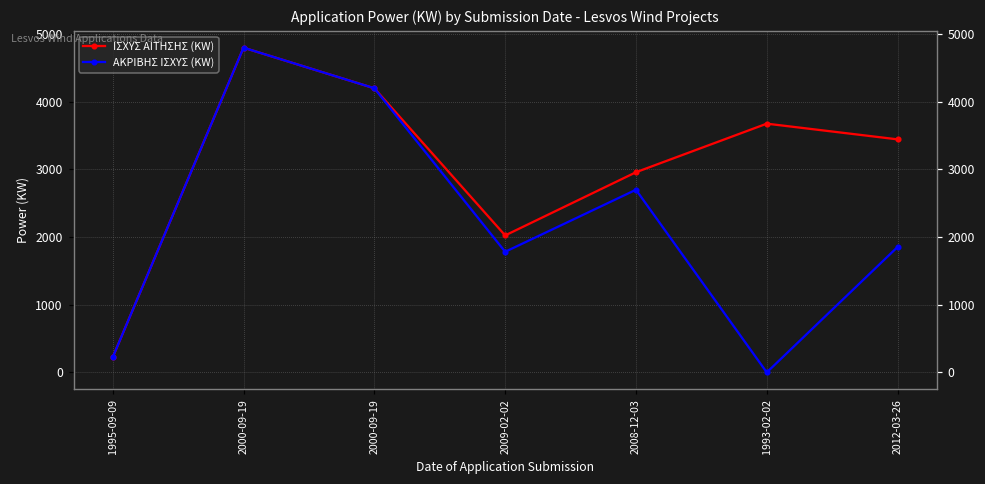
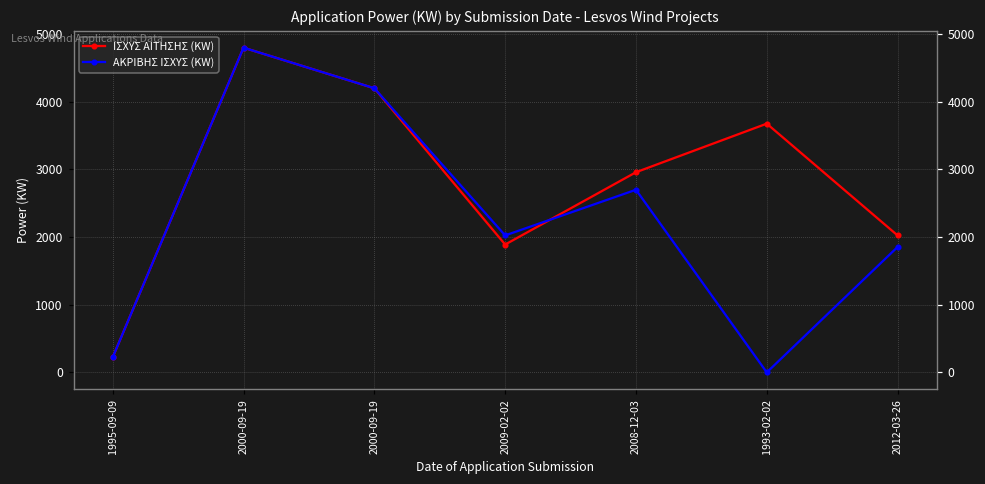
ΙΣΧΥΣ ΑΙΤΗΣΗΣ (KW), 2009-02-02: 2000 -> 1900
ΑΚΡΙΒΗΣ ΙΣΧΥΣ (KW), 2009-02-02: 1800 -> 2000
ΙΣΧΥΣ ΑΙΤΗΣΗΣ (KW), 2012-03-26: 3400 -> 2000
